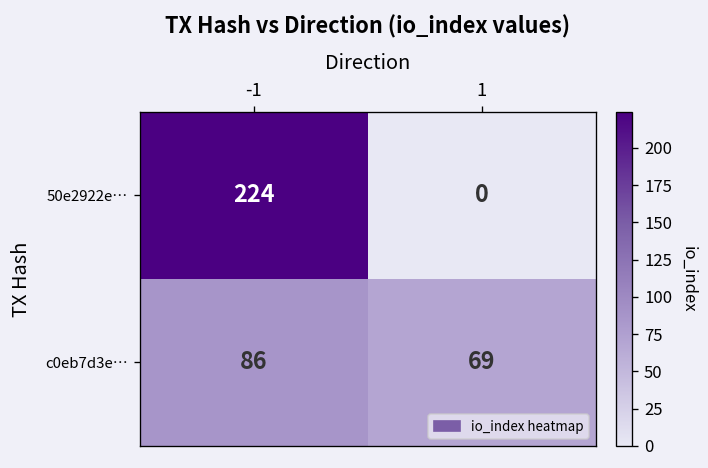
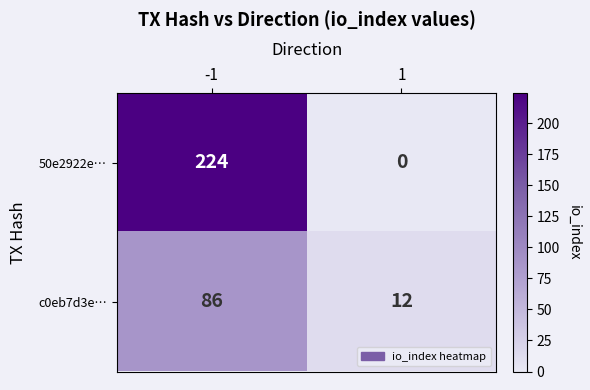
c0eb7d3e…, 1: 69 -> 12
